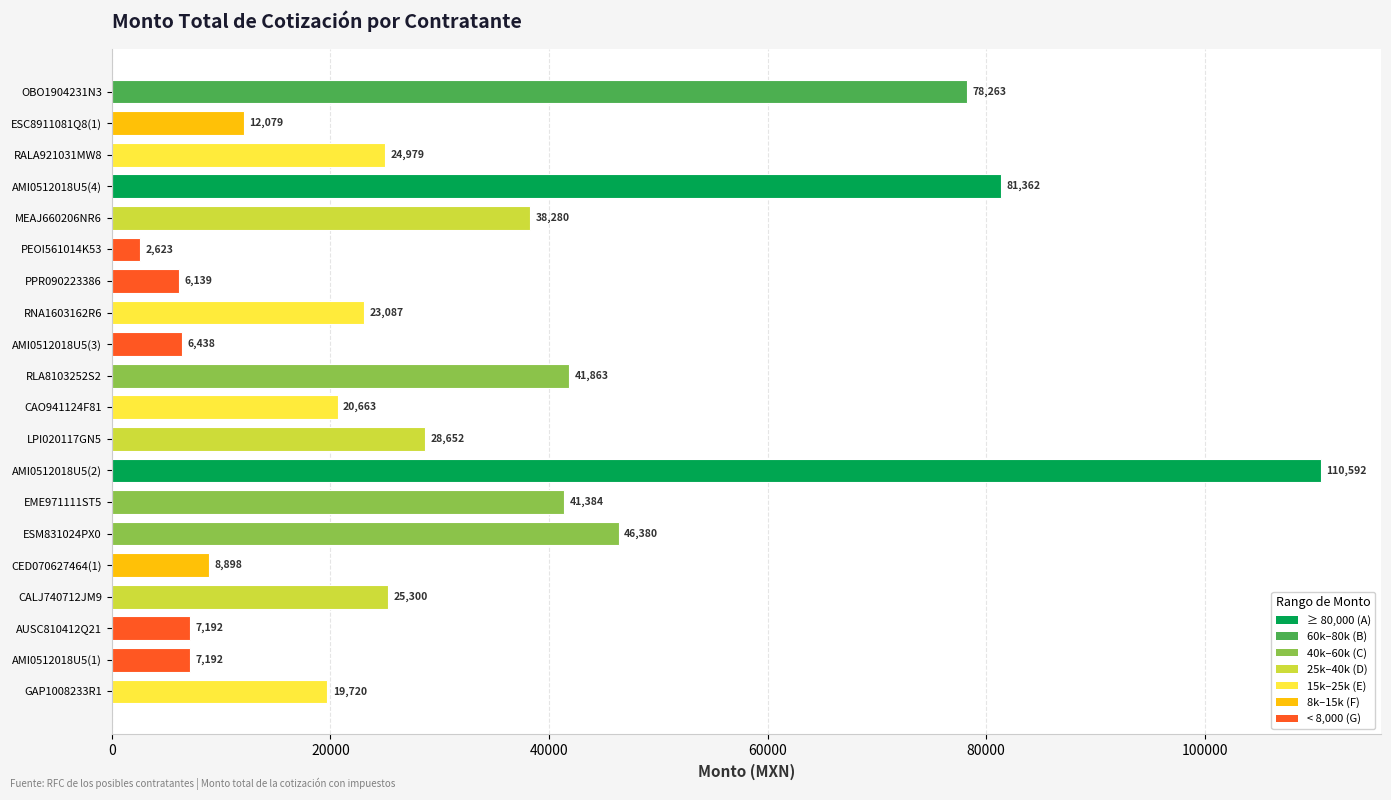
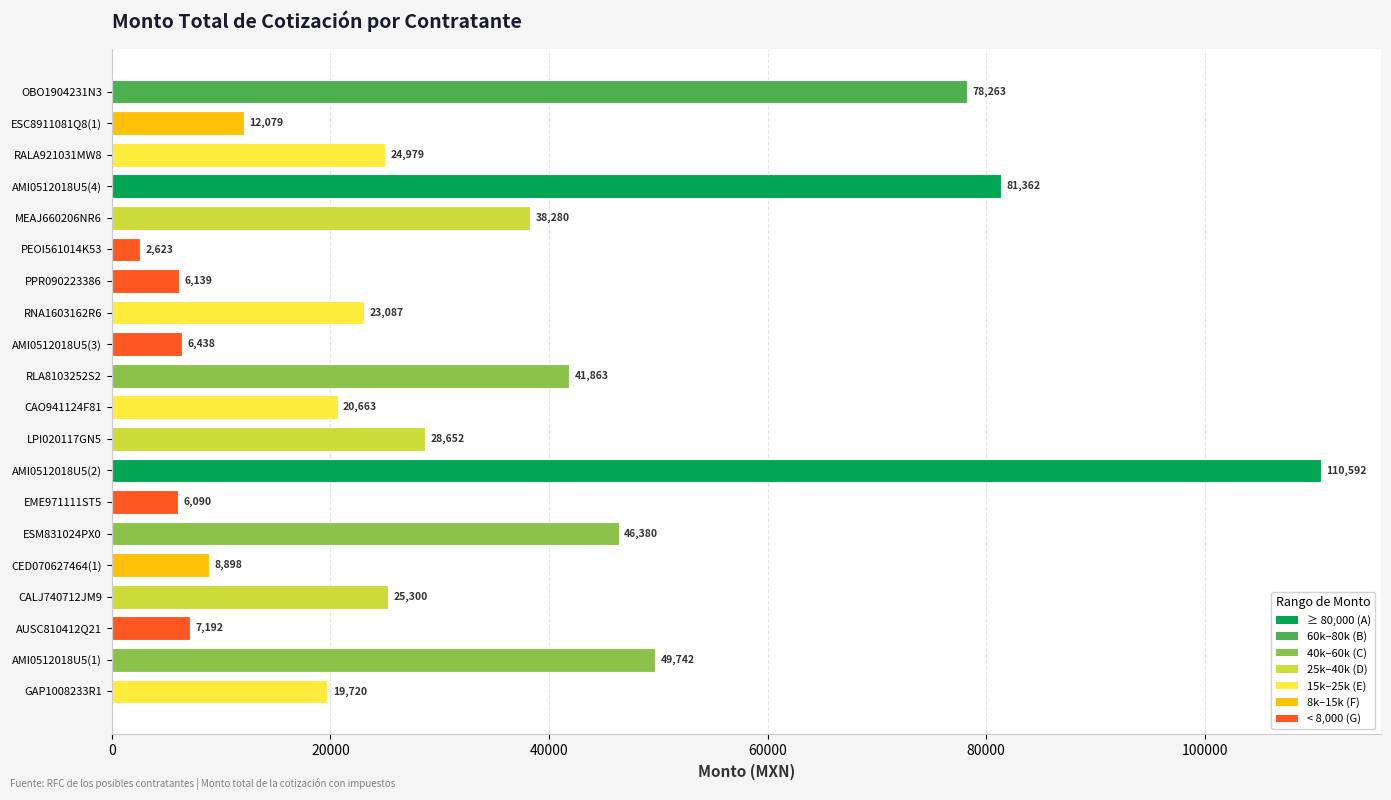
EME971111ST5: 41,384 -> 6,090
AMI0512018U5(1): 7,192 -> 49,742
